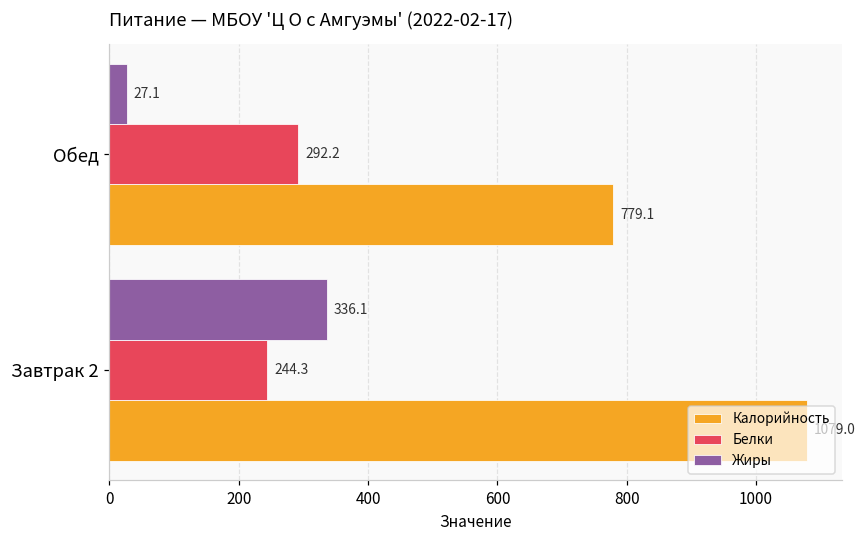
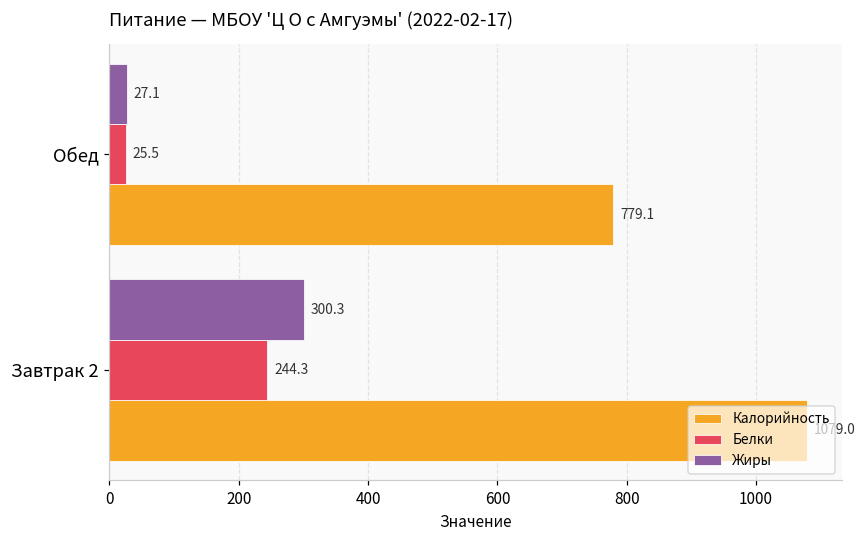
Белки, Обед: 292.2 -> 25.5
Жиры, Завтрак 2: 336.1 -> 300.3
